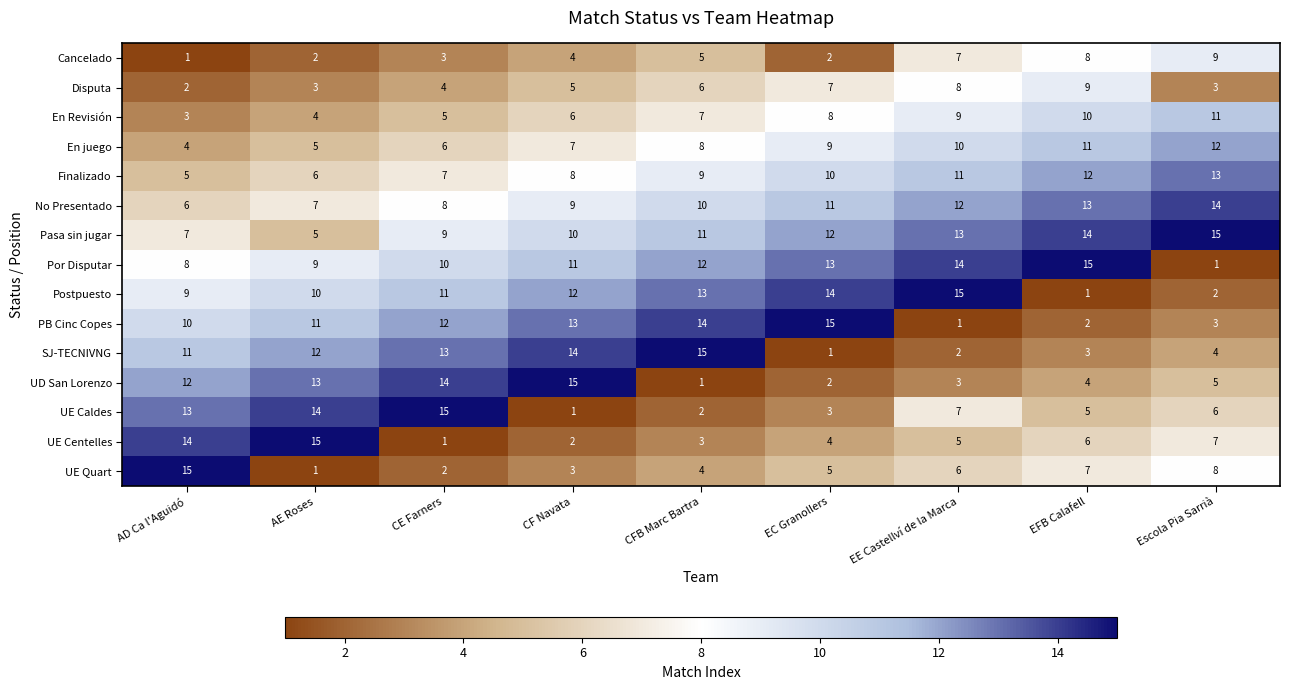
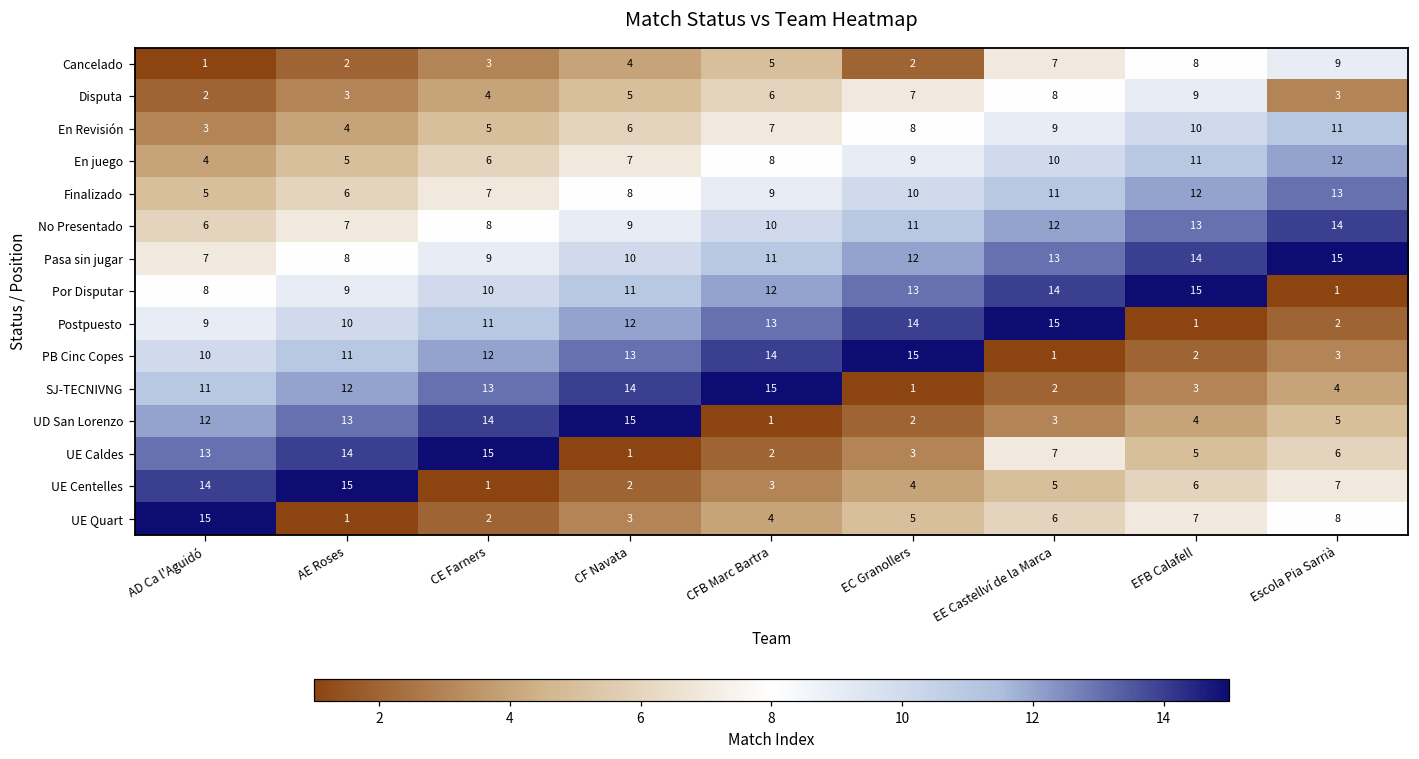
Pasa sin jugar, AE Roses: 5 -> 8
